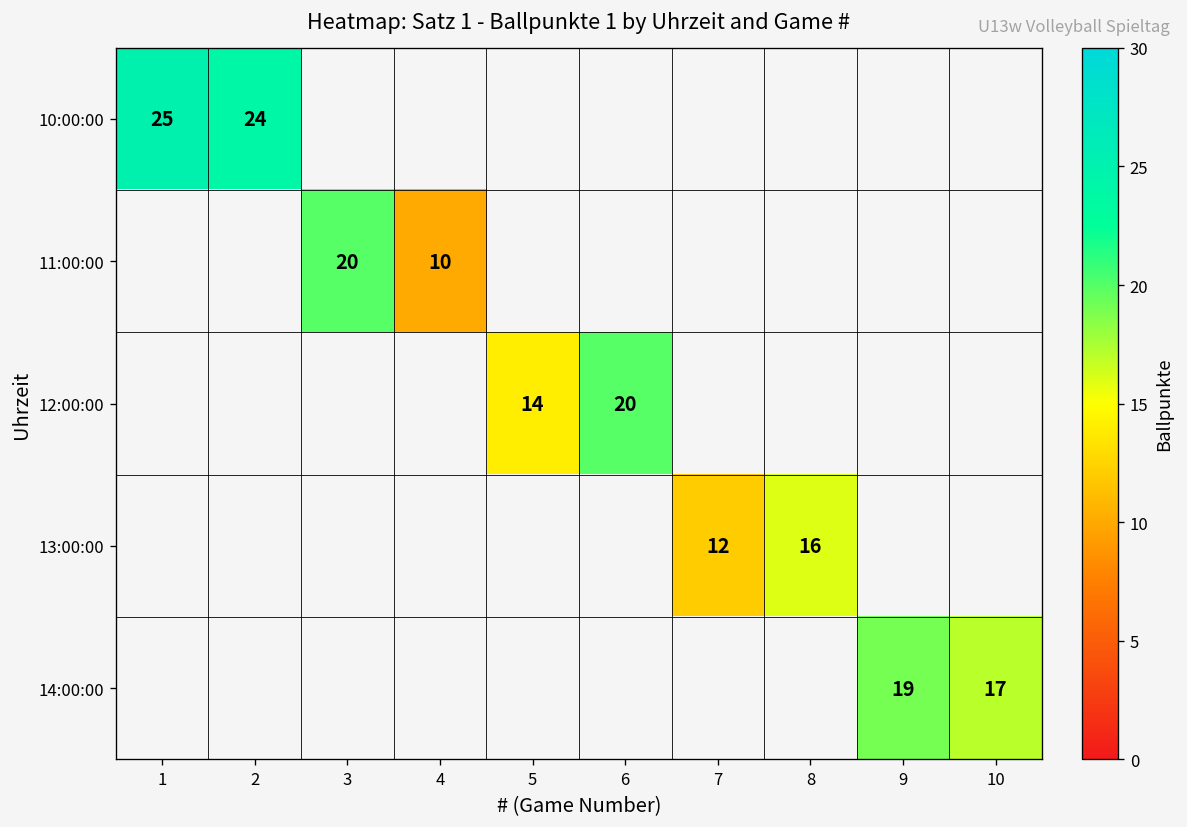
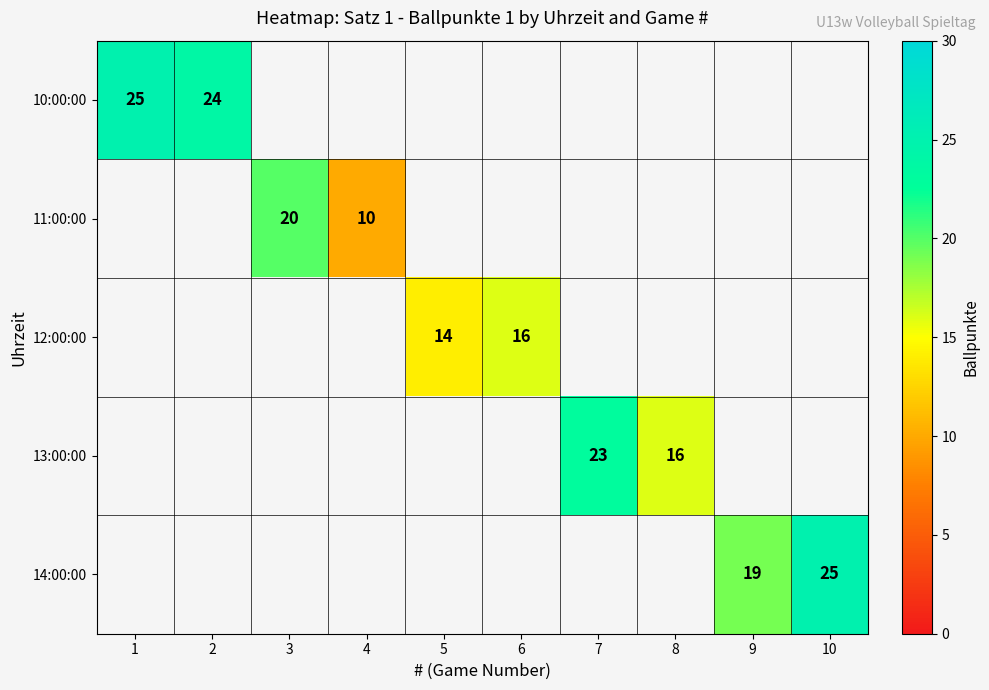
12:00:00, 6: 20 -> 16
13:00:00, 7: 12 -> 23
14:00:00, 10: 17 -> 25
